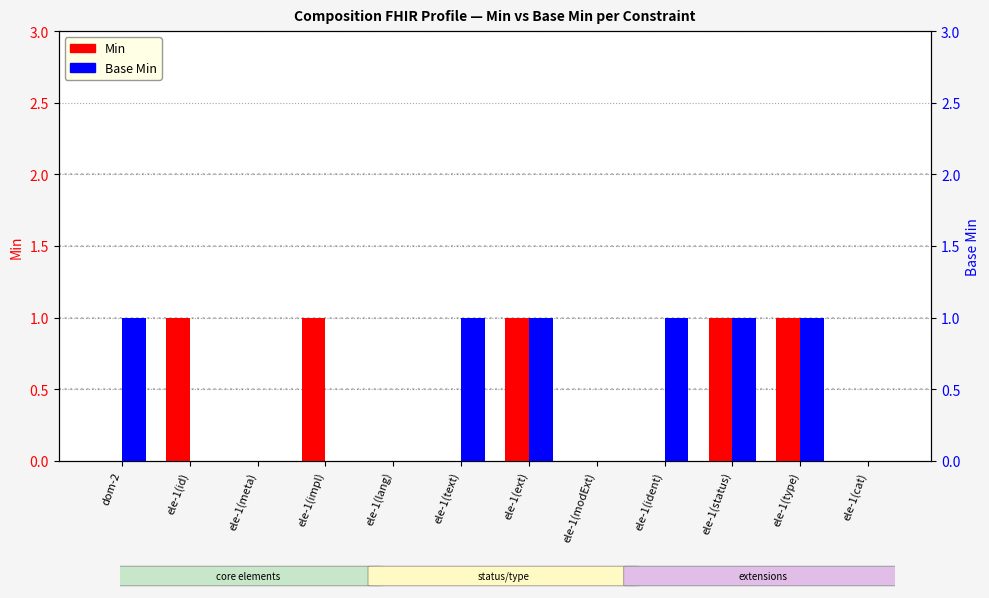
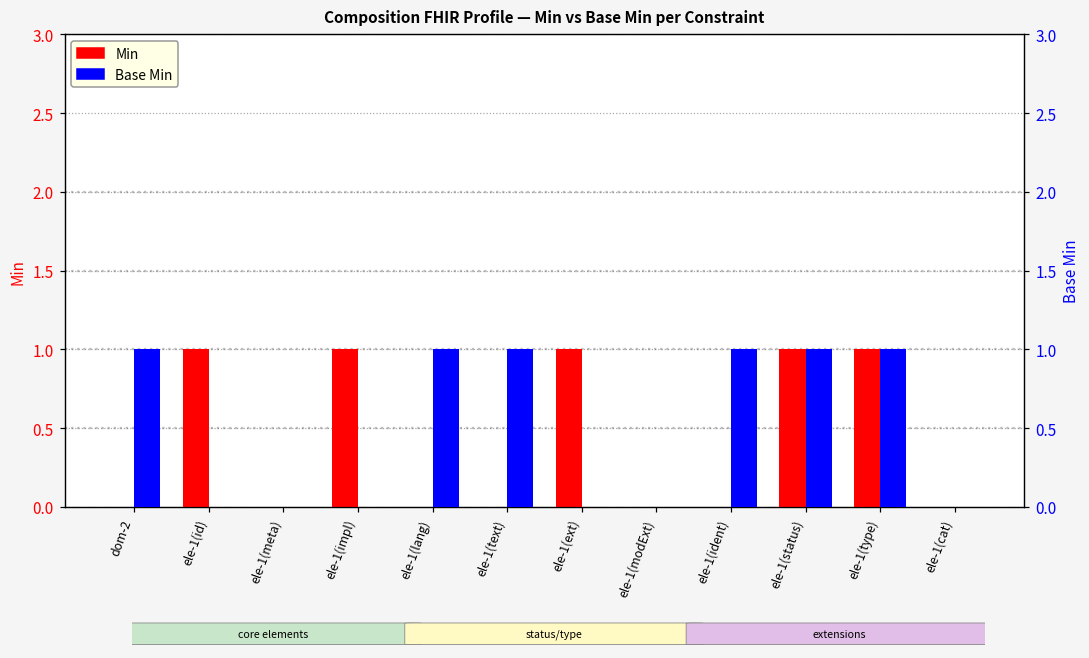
Base Min, ele-1(lang): 0 -> 1
Base Min, ele-1(ext): 1 -> 0
